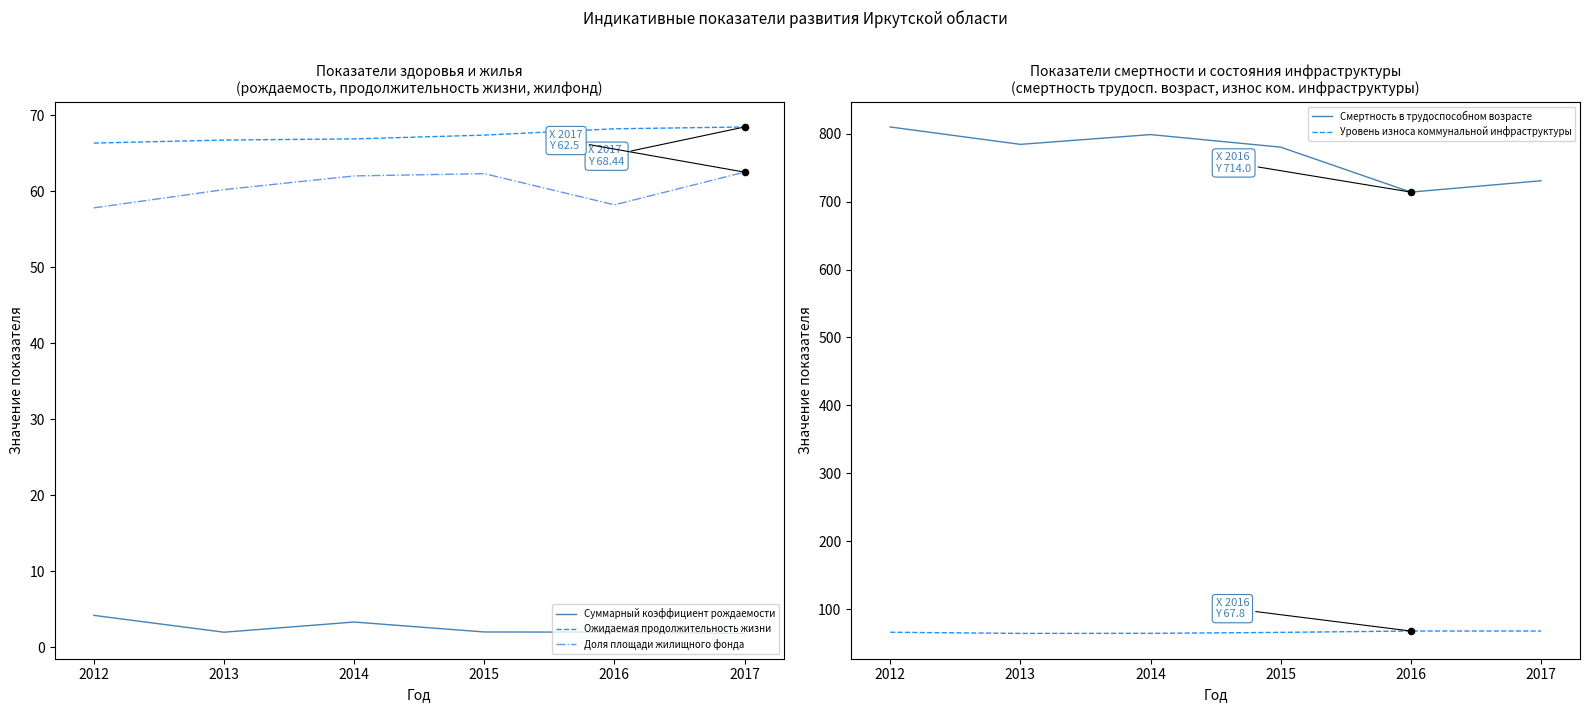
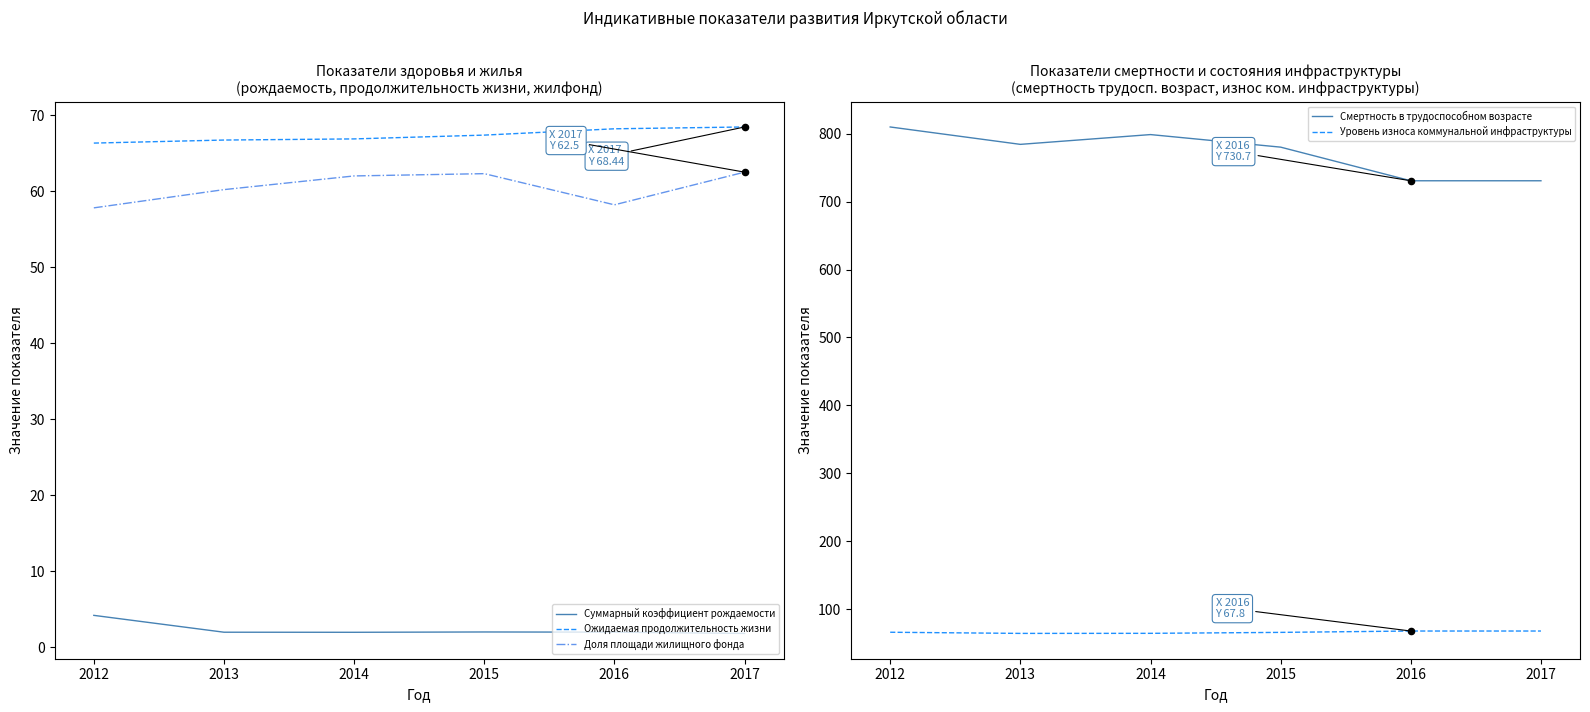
Показатели здоровья и жилья (рождаемость, продолжительность жизни, жилфонд), Суммарный коэффициент рождаемости, 2014: 3 -> 2
Показатели смертности и состояния инфраструктуры (смертность трудосп. возраст, износ ком. инфраструктуры), Смертность в трудоспособном возрасте, 2016: 714.0 -> 730.7
